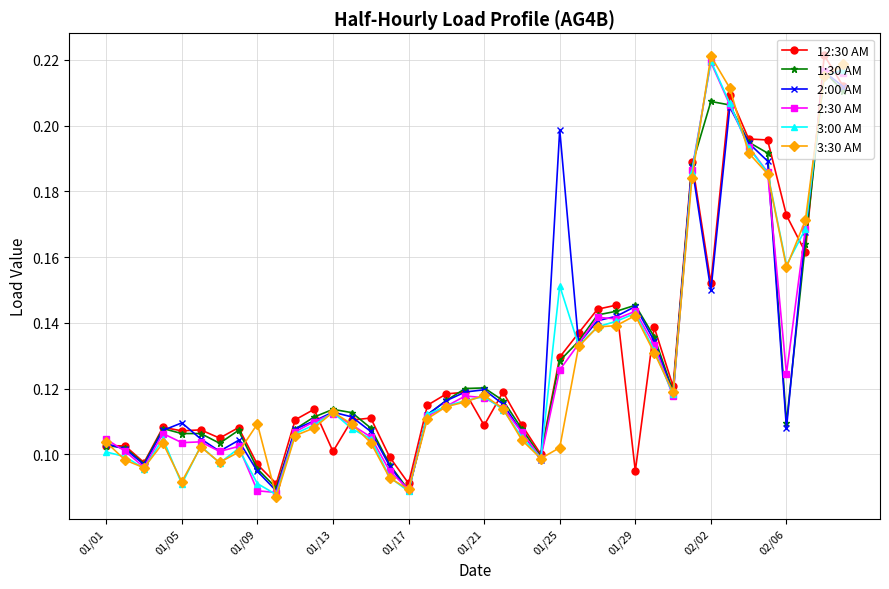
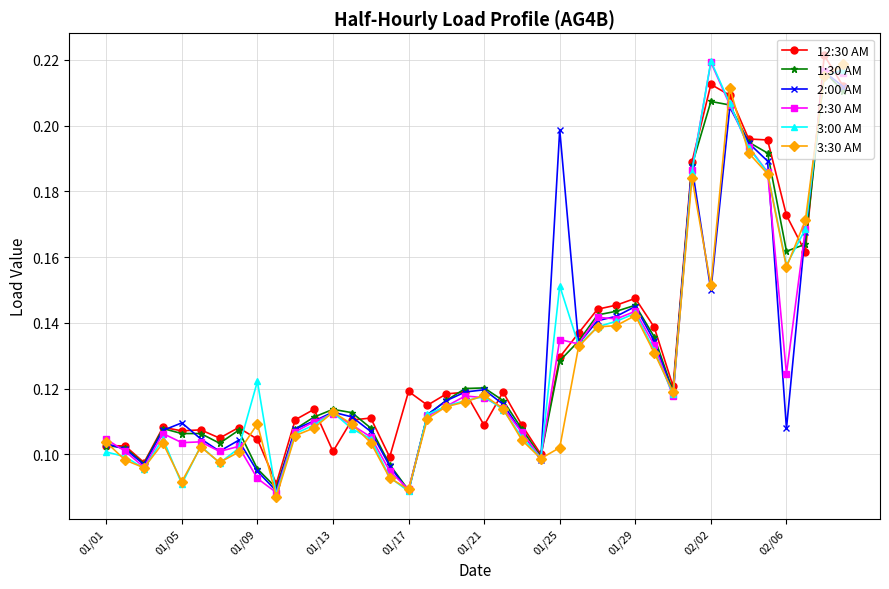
12:30 AM, 01/09: 0.097 -> 0.105
2:30 AM, 01/09: 0.089 -> 0.093
3:00 AM, 01/09: 0.091 -> 0.122
12:30 AM, 01/17: 0.091 -> 0.119
2:30 AM, 01/25: 0.126 -> 0.135
12:30 AM, 01/29: 0.095 -> 0.147
12:30 AM, 02/02: 0.152 -> 0.213
3:30 AM, 02/02: 0.221 -> 0.151
1:30 AM, 02/06: 0.110 -> 0.162
